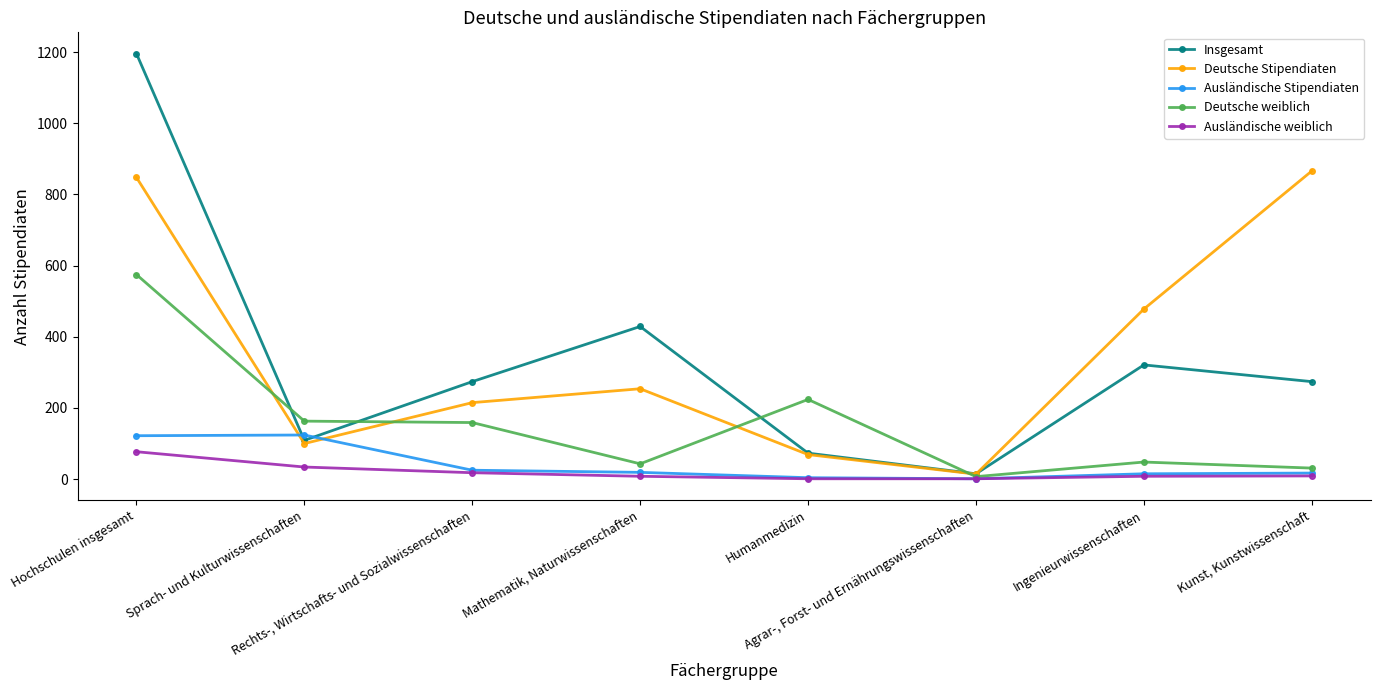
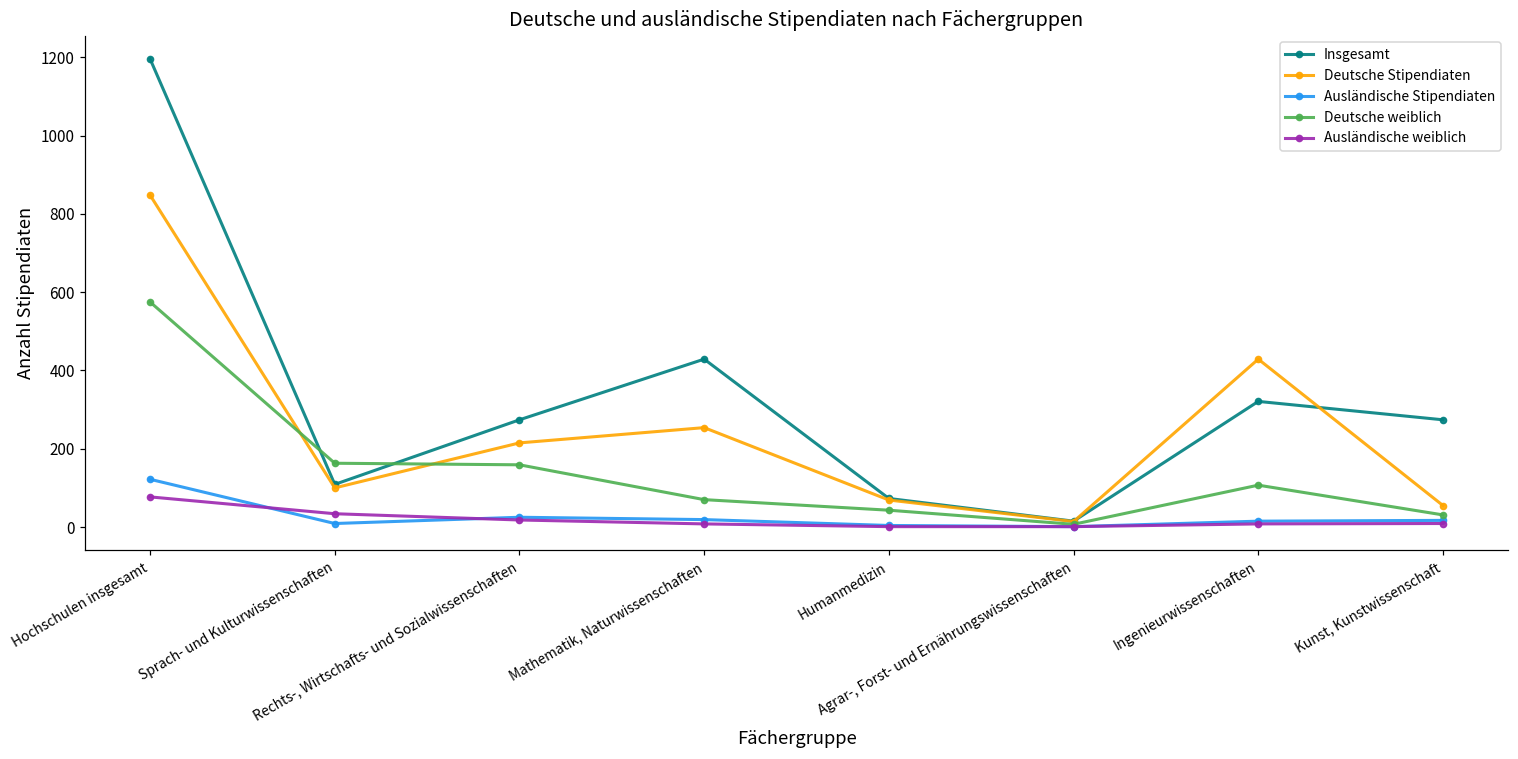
Ausländische Stipendiaten, Sprach- und Kulturwissenschaften: 120 -> 10
Deutsche weiblich, Mathematik, Naturwissenschaften: 40 -> 70
Deutsche weiblich, Humanmedizin: 220 -> 40
Deutsche Stipendiaten, Ingenieurwissenschaften: 480 -> 430
Deutsche weiblich, Ingenieurwissenschaften: 50 -> 110
Deutsche Stipendiaten, Kunst, Kunstwissenschaft: 870 -> 60
